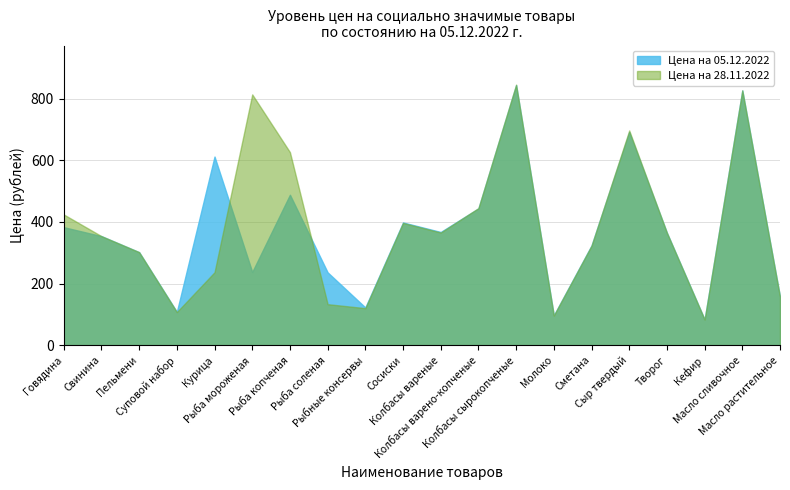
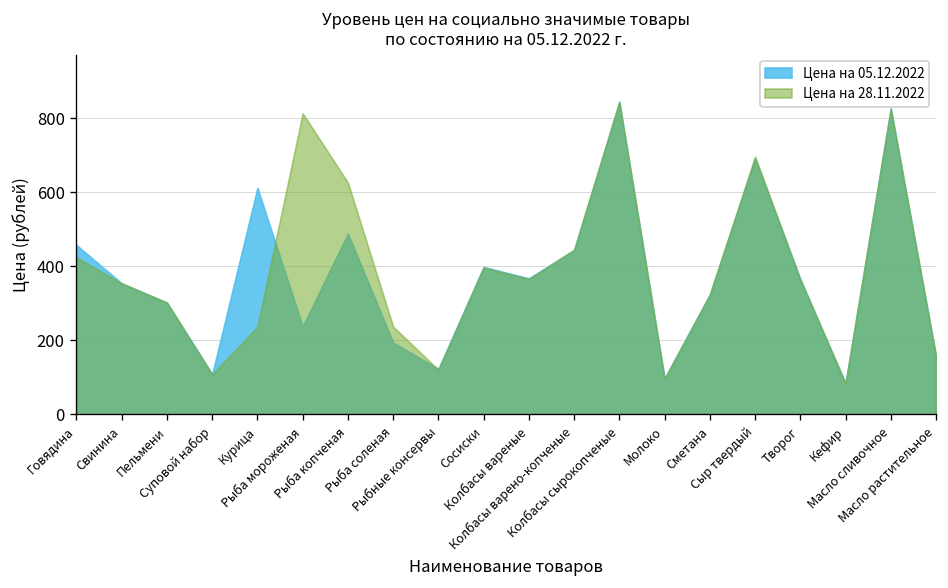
Цена на 05.12.2022, Говядина: 380 -> 460
Цена на 05.12.2022, Рыба соленая: 240 -> 190
Цена на 28.11.2022, Рыба соленая: 130 -> 240
